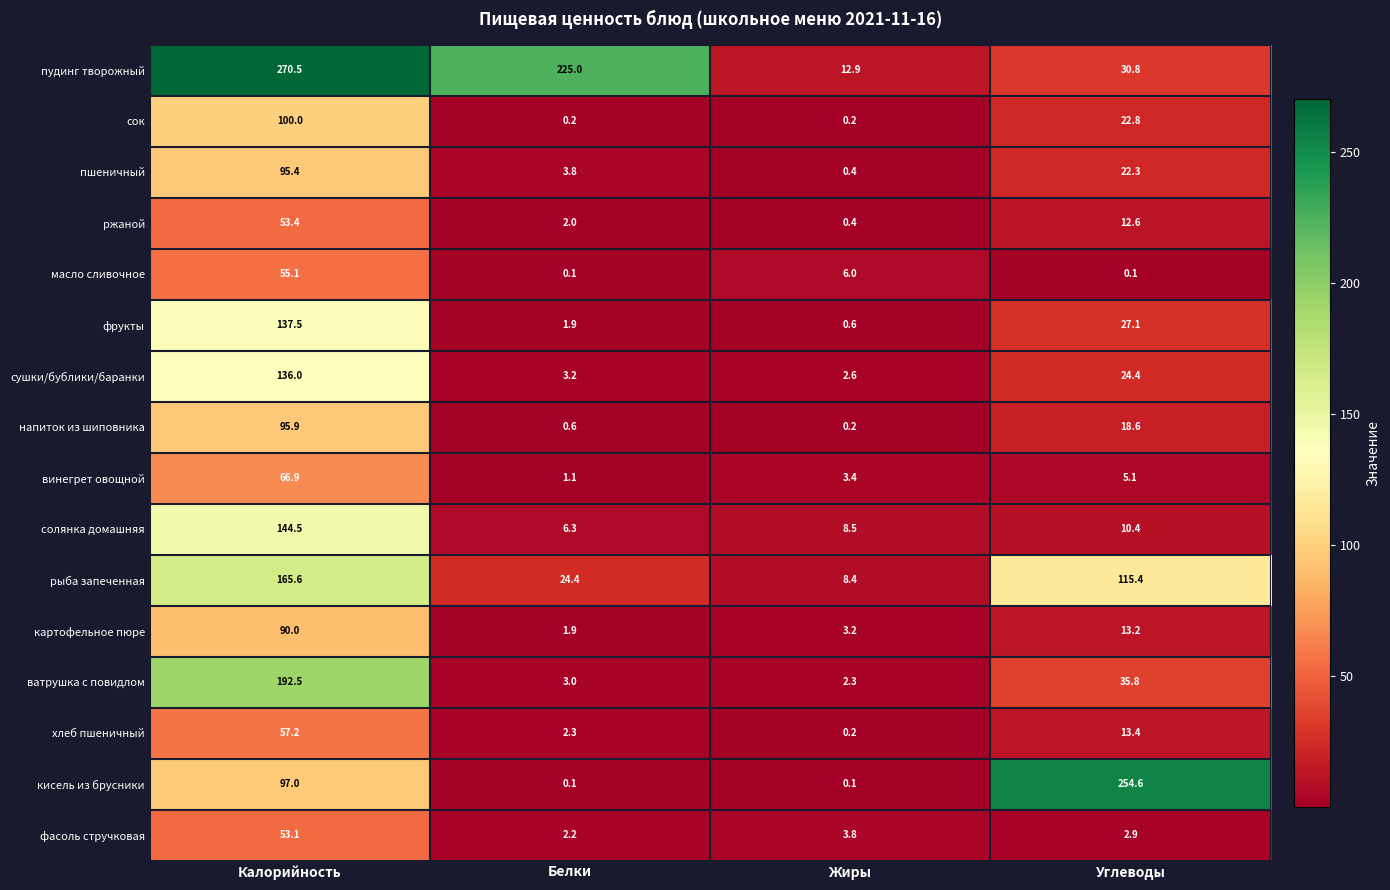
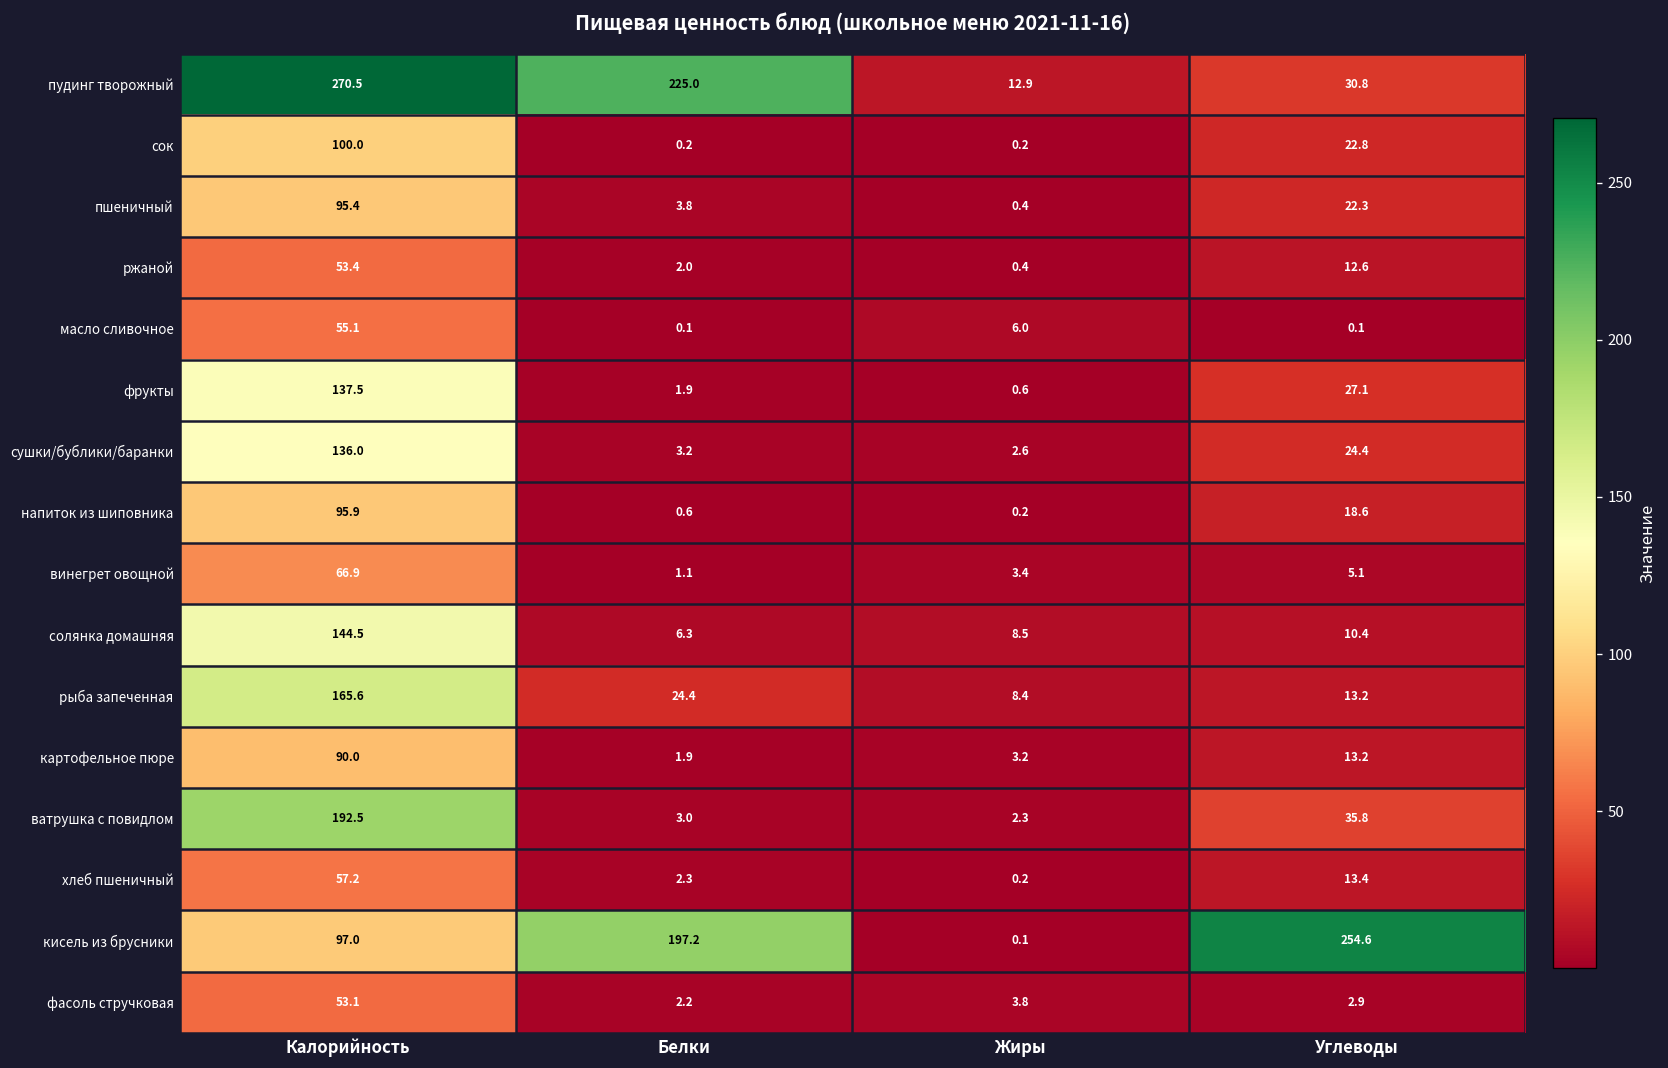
рыба запеченная, Углеводы: 115.4 -> 13.2
кисель из брусники, Белки: 0.1 -> 197.2
